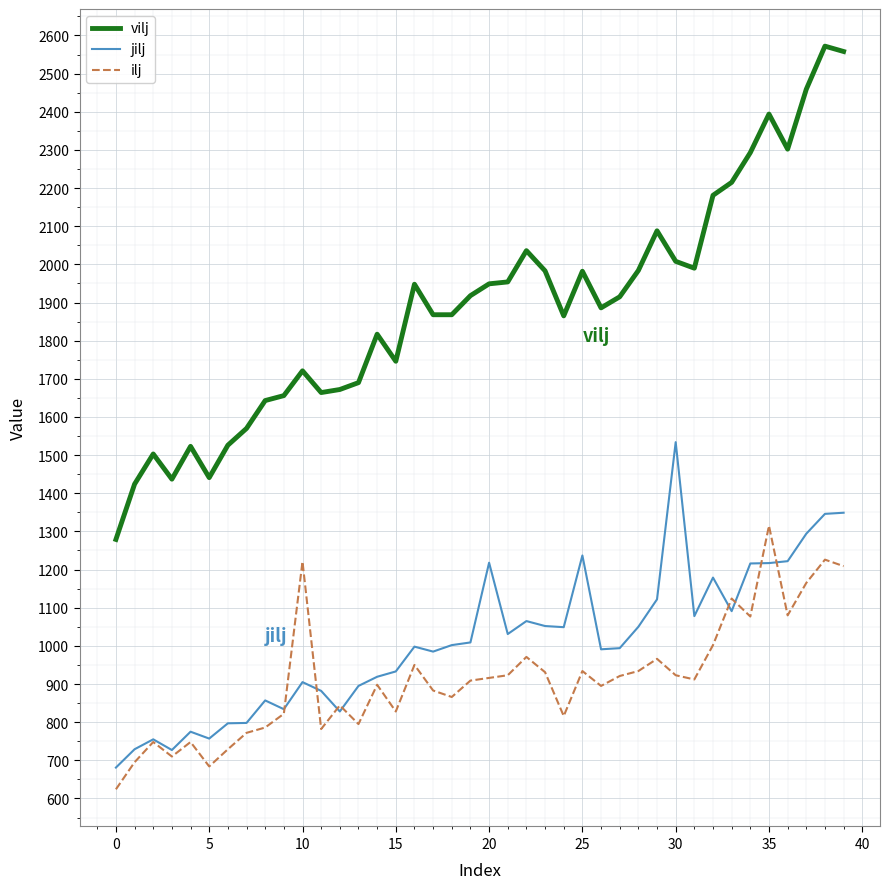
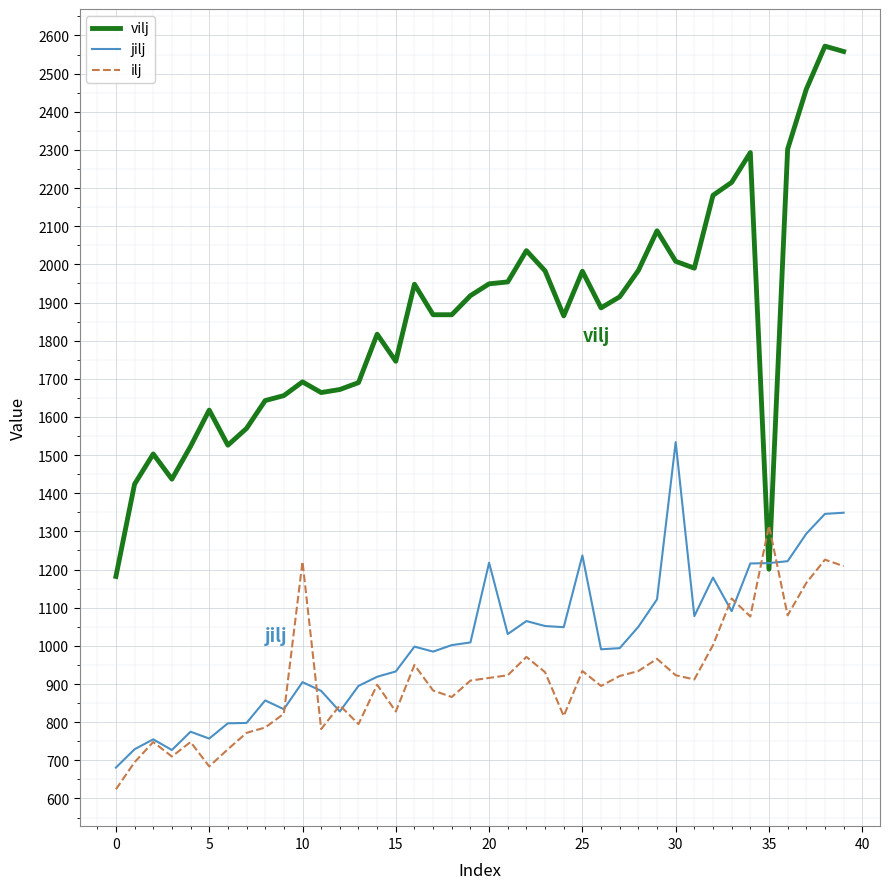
vilj, 0: 1280 -> 1180
vilj, 5: 1440 -> 1620
vilj, 10: 1720 -> 1690
vilj, 35: 2390 -> 1200
